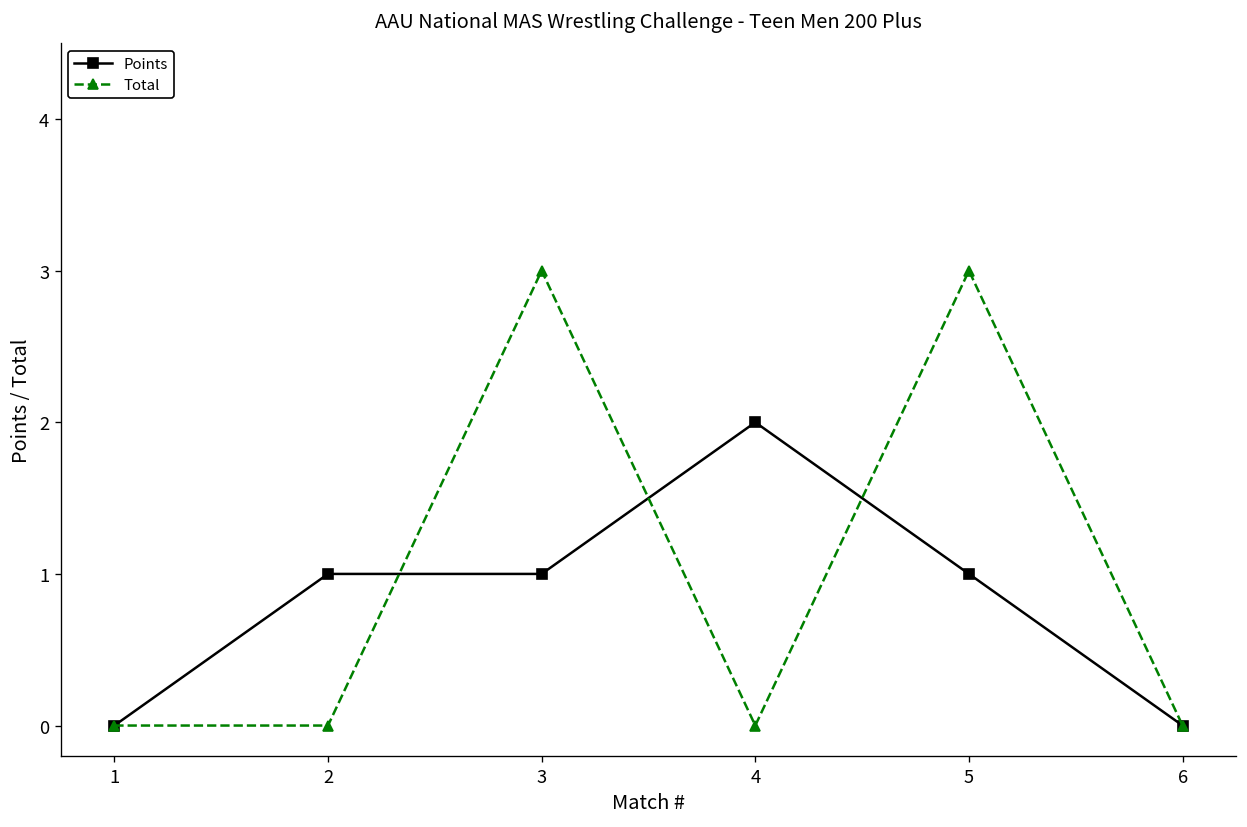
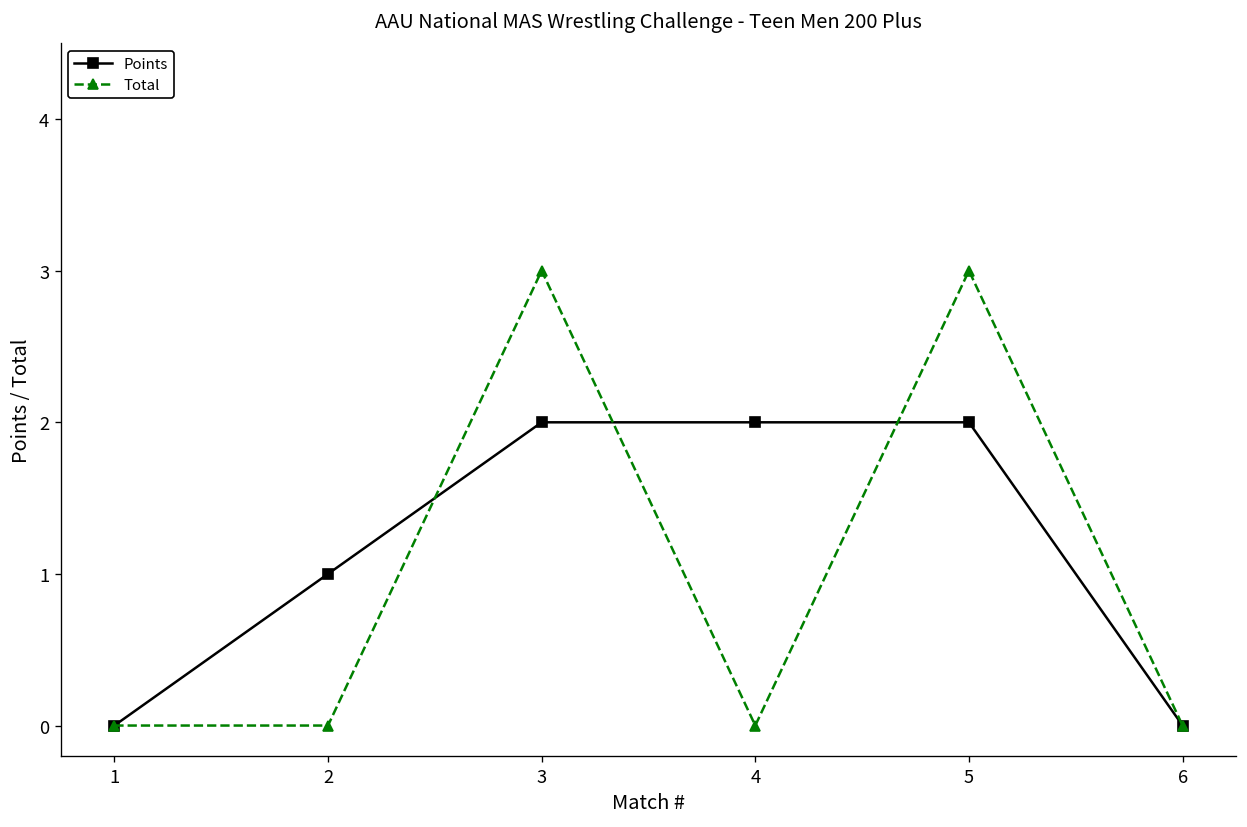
Points, 3: 1 -> 2
Points, 5: 1 -> 2
